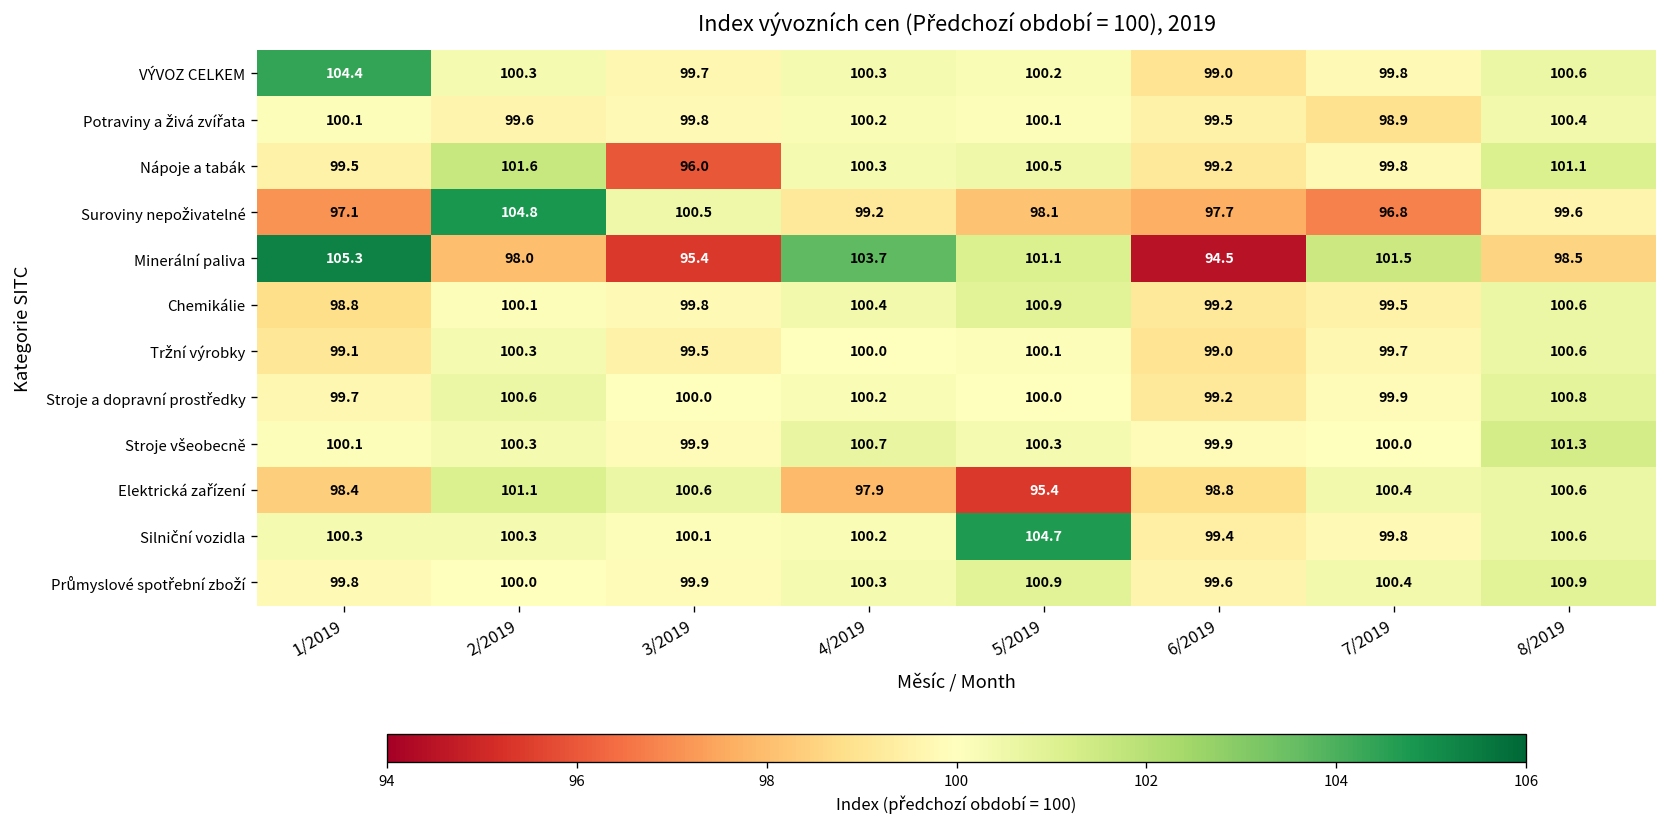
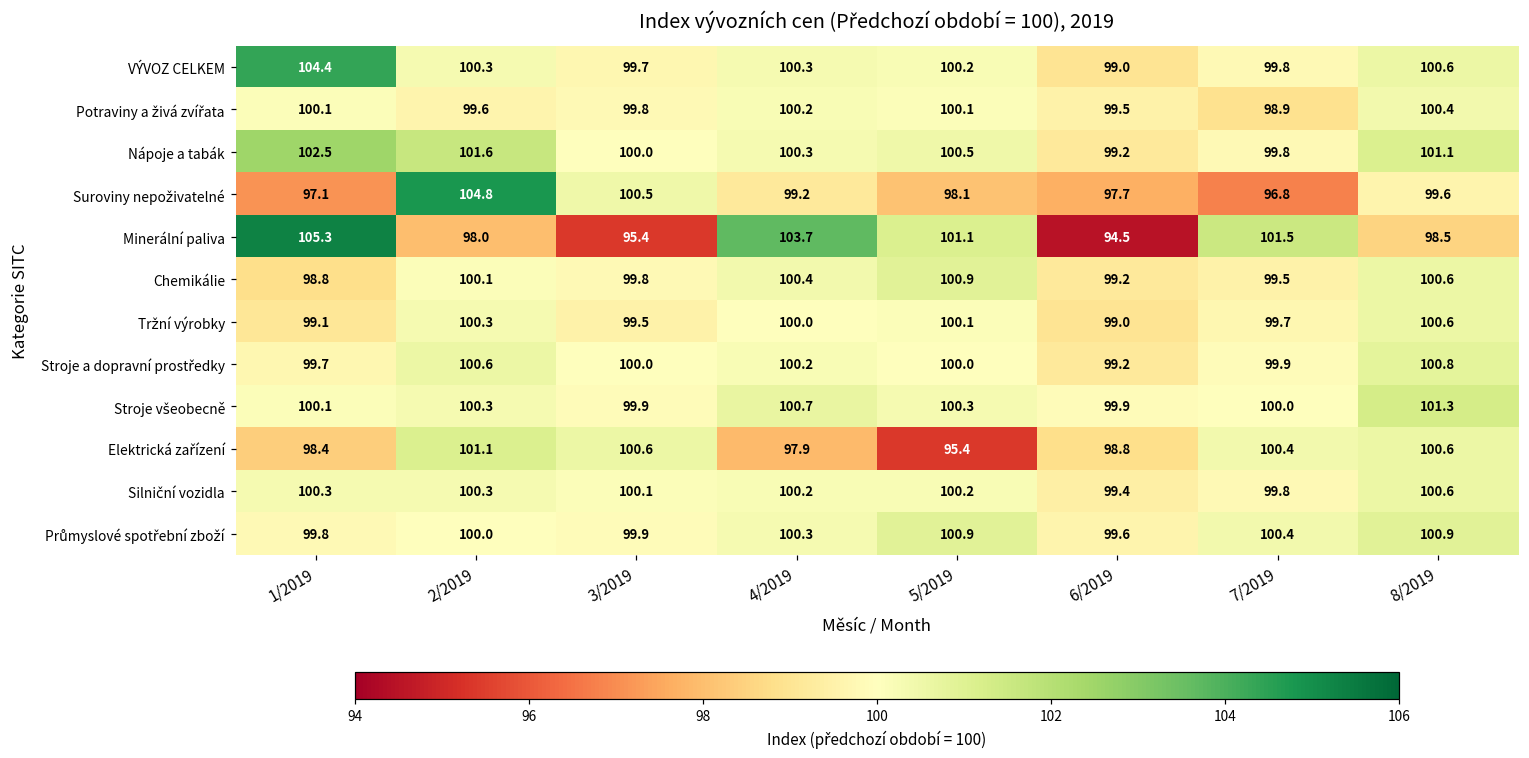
Nápoje a tabák, 1/2019: 99.5 -> 102.5
Nápoje a tabák, 3/2019: 96.0 -> 100.0
Silniční vozidla, 5/2019: 104.7 -> 100.2
